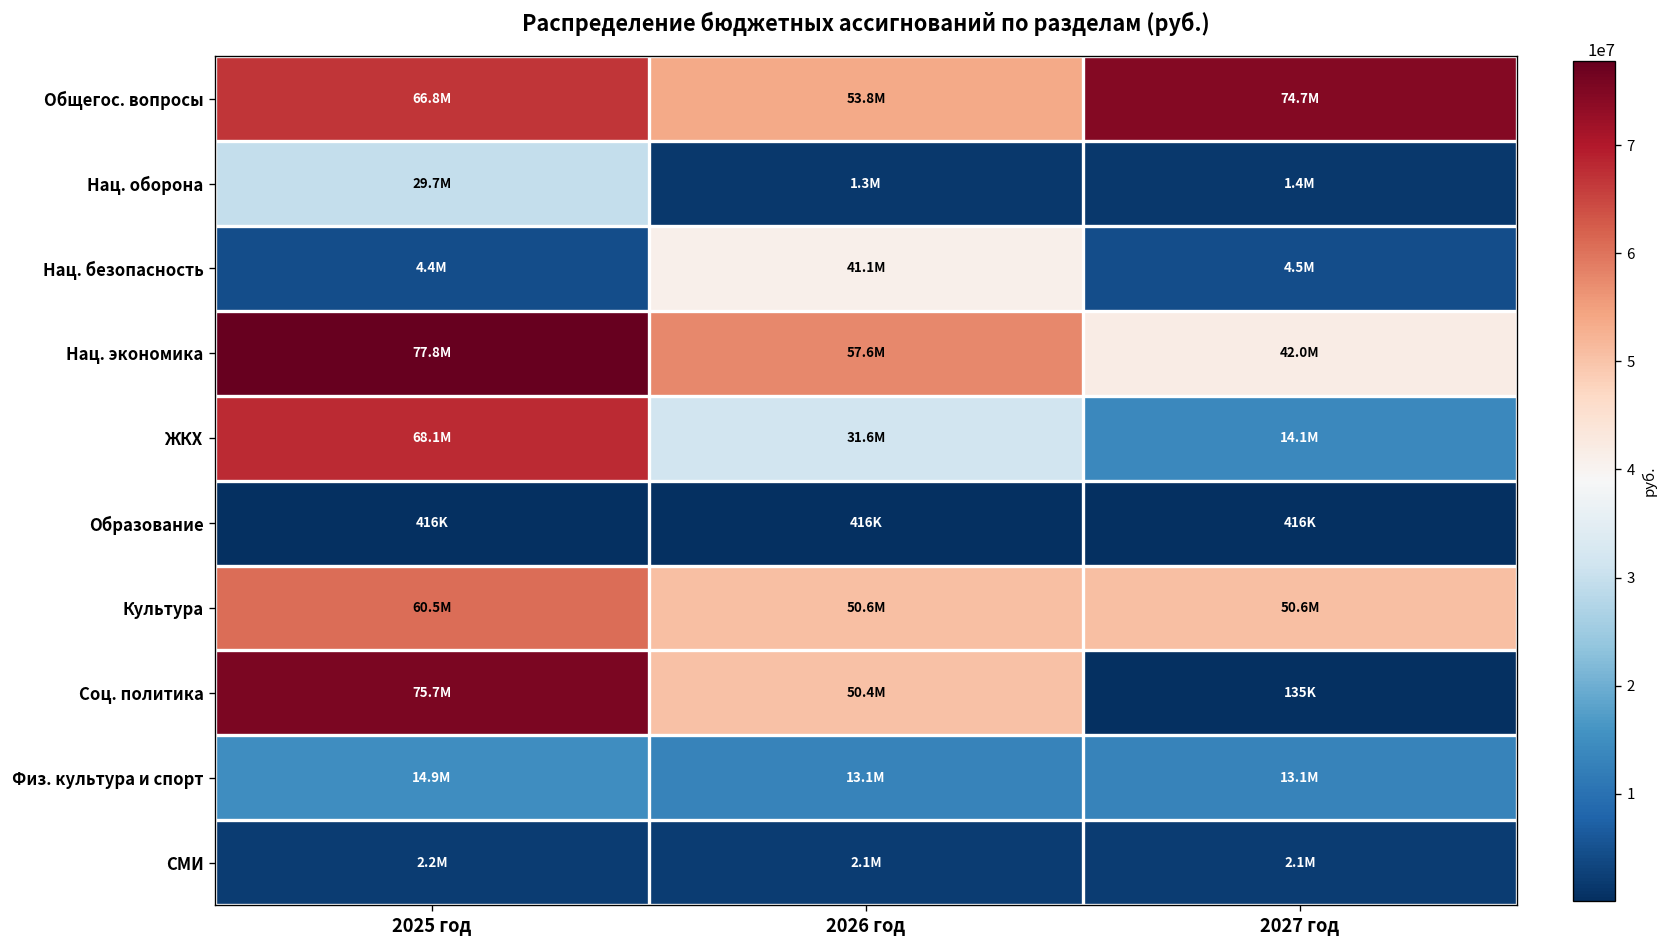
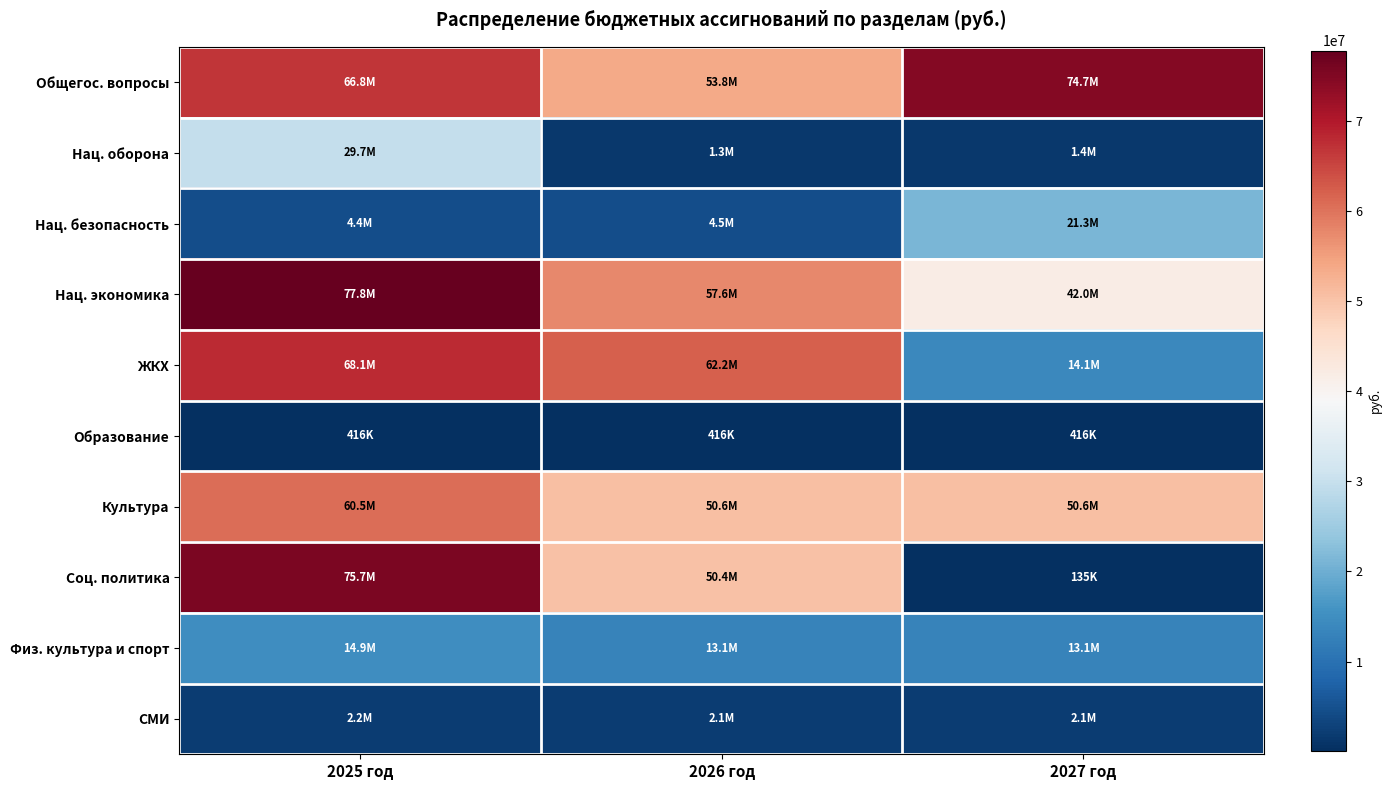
Нац. безопасность, 2026 год: 41.1M -> 4.5M
Нац. безопасность, 2027 год: 4.5M -> 21.3M
ЖКХ, 2026 год: 31.6M -> 62.2M
